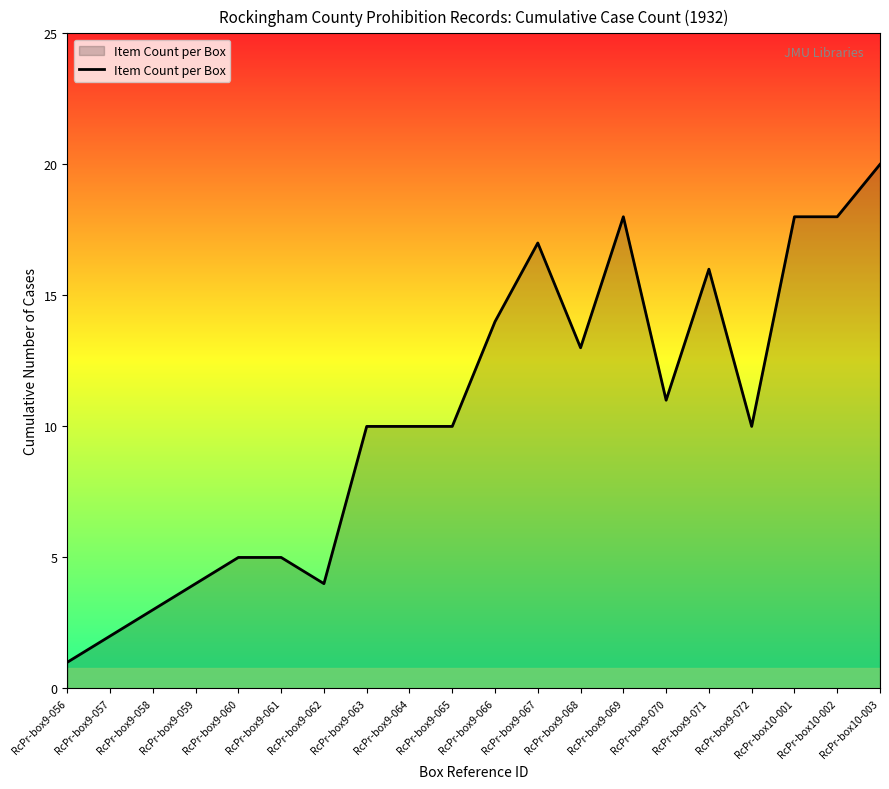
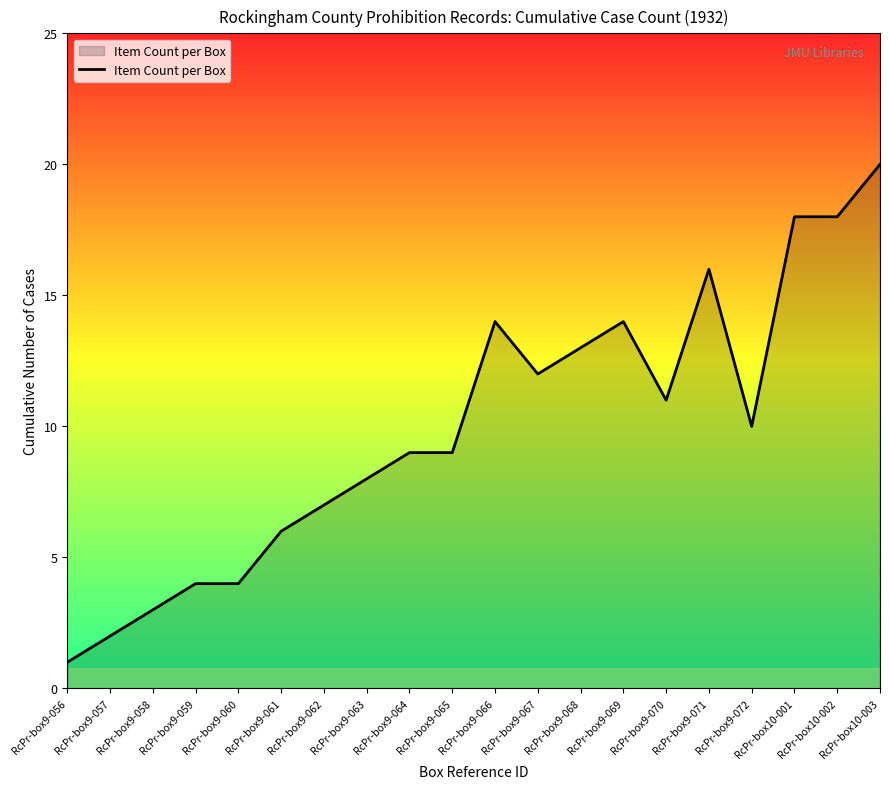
RcPr-box9-060: 5 -> 4
RcPr-box9-061: 5 -> 6
RcPr-box9-062: 4 -> 7
RcPr-box9-063: 10 -> 8
RcPr-box9-064: 10 -> 9
RcPr-box9-065: 10 -> 9
RcPr-box9-067: 17 -> 12
RcPr-box9-069: 18 -> 14
